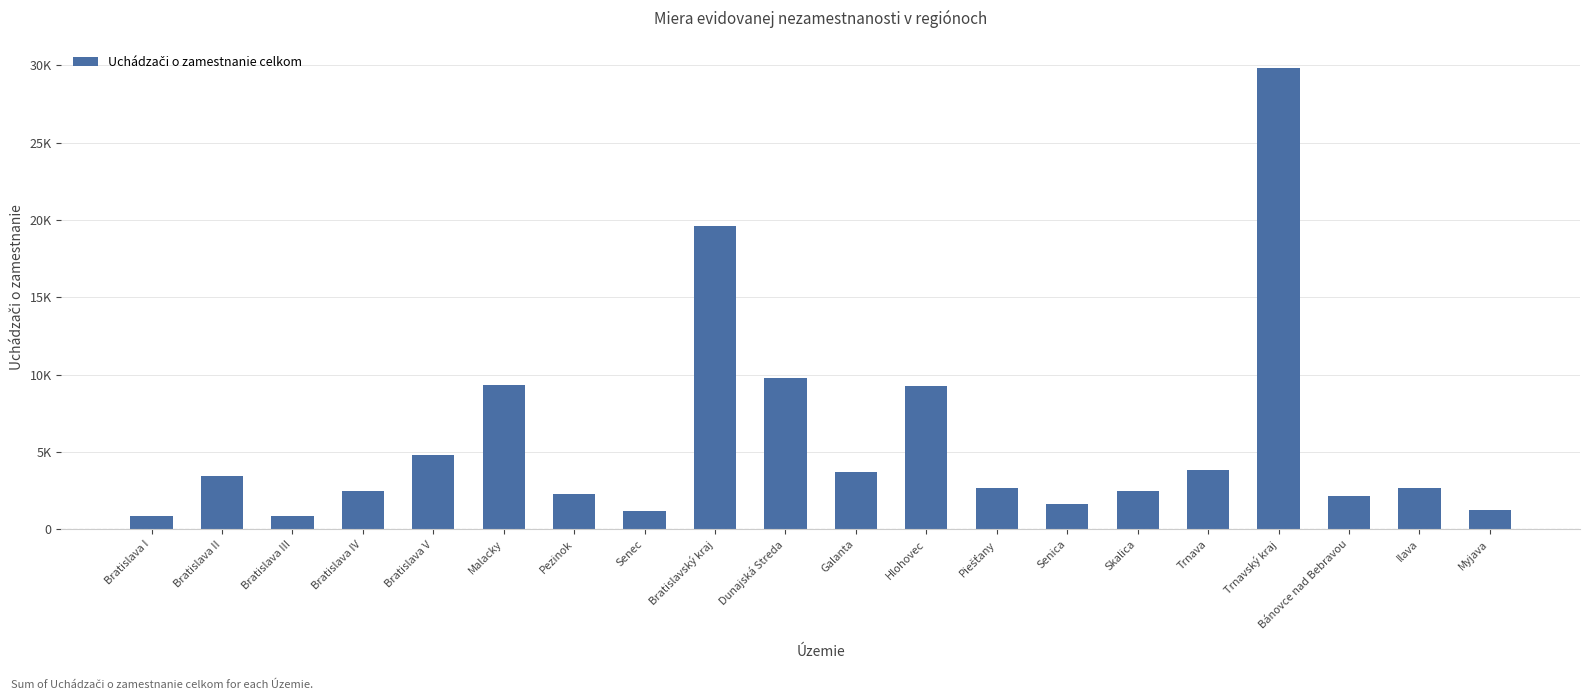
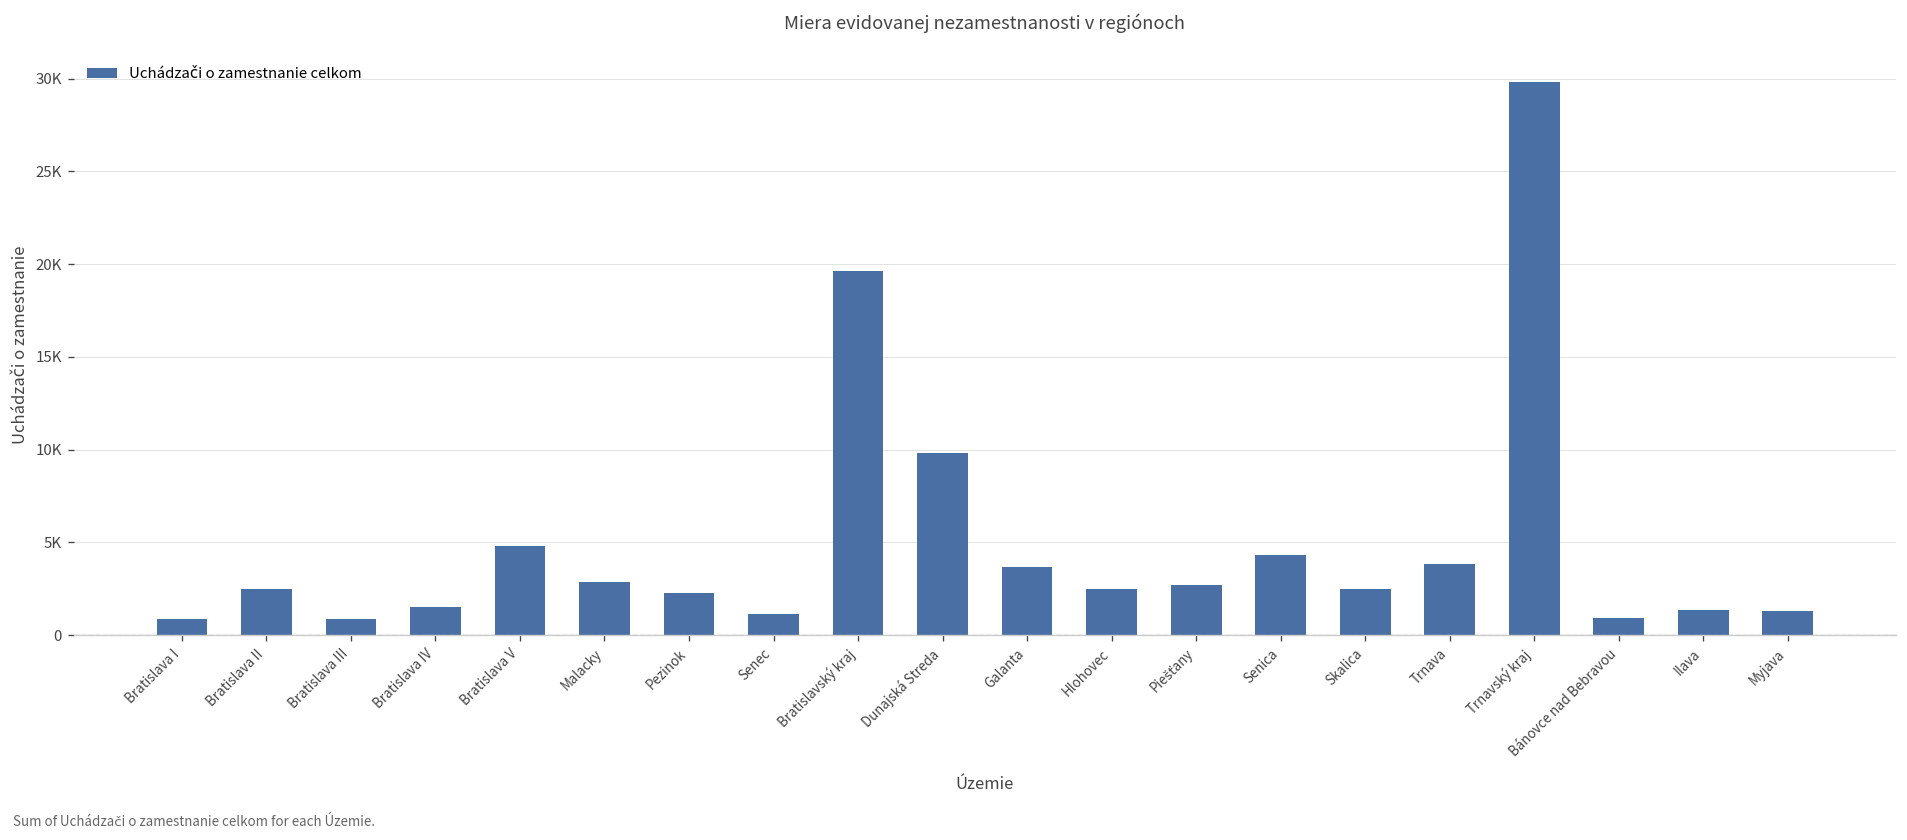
Bratislava II: 3400 -> 2500
Bratislava IV: 2500 -> 1500
Malacky: 9300 -> 2900
Hlohovec: 9200 -> 2500
Senica: 1600 -> 4300
Bánovce nad Bebravou: 2100 -> 900
Ilava: 2700 -> 1300
